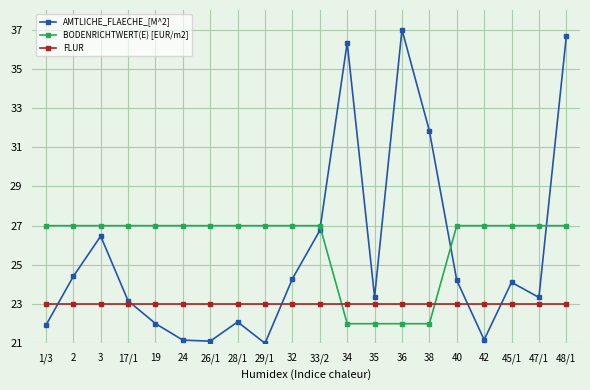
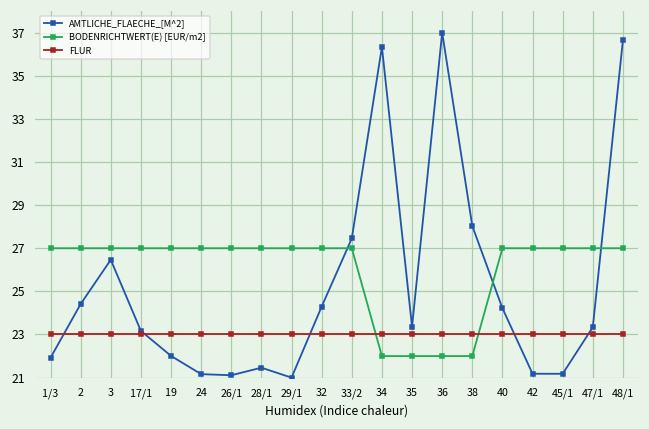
AMTLICHE_FLAECHE_[M^2], 28/1: 22.1 -> 21.5
AMTLICHE_FLAECHE_[M^2], 33/2: 26.8 -> 27.5
AMTLICHE_FLAECHE_[M^2], 38: 31.8 -> 28.0
AMTLICHE_FLAECHE_[M^2], 45/1: 24.1 -> 21.2
